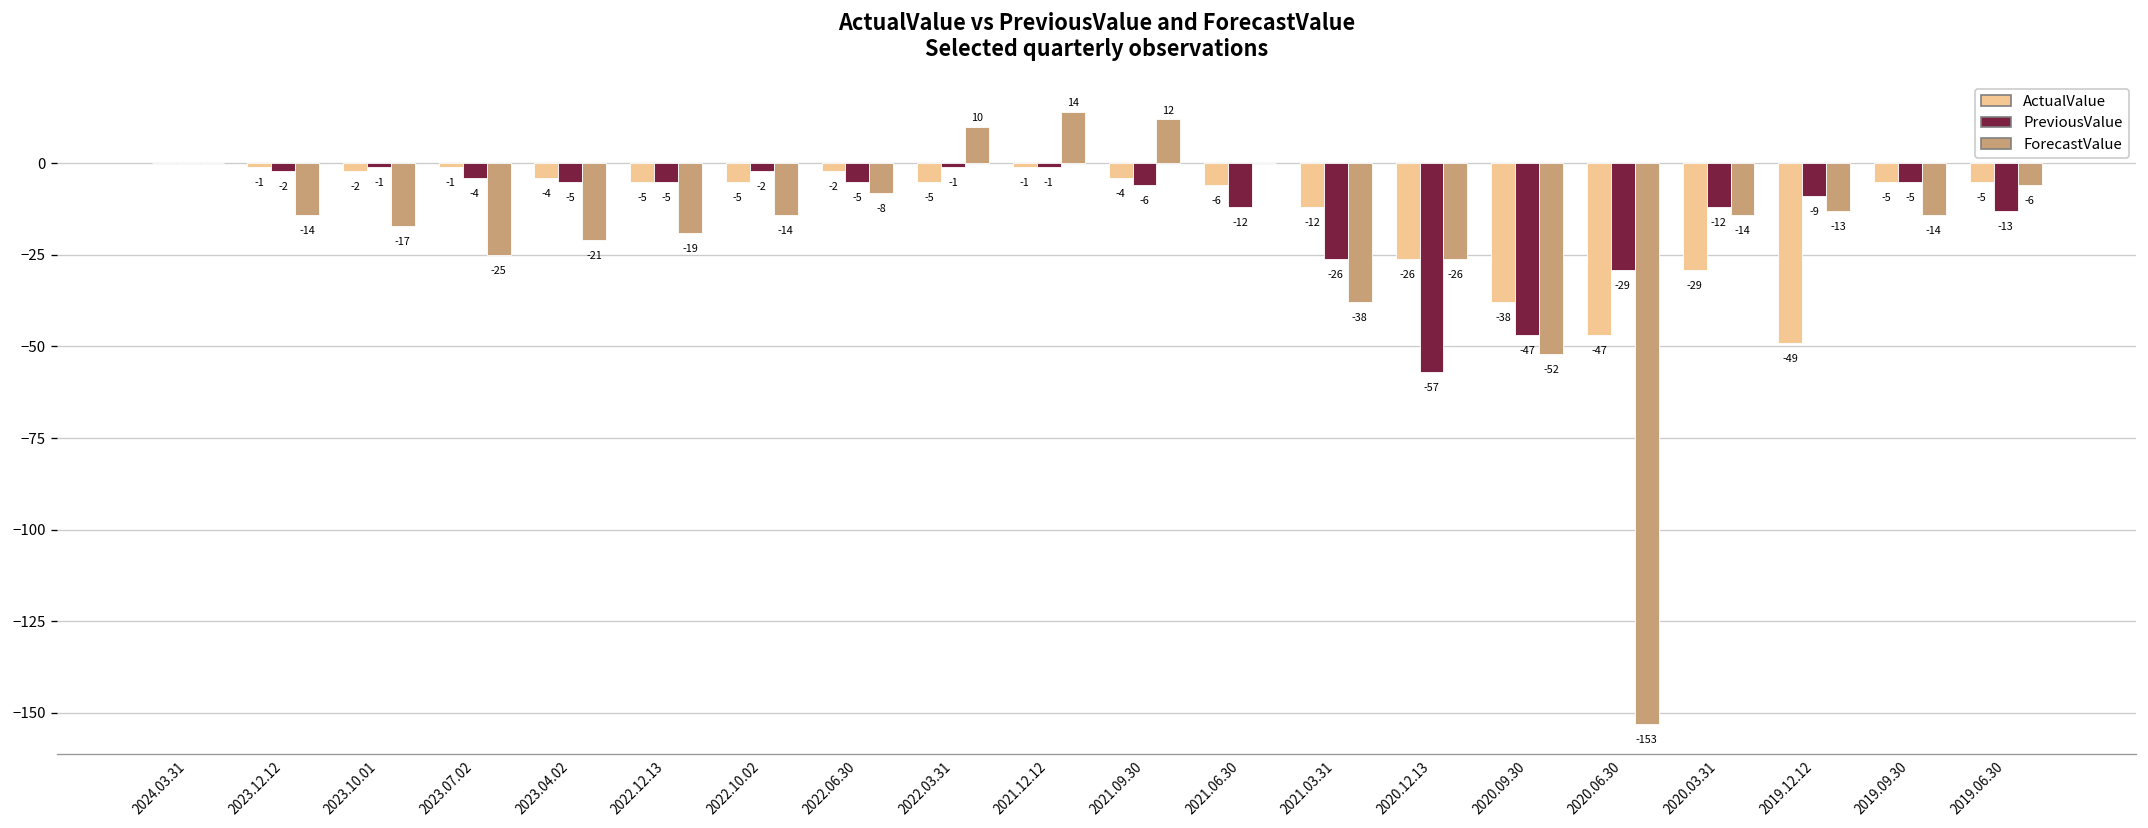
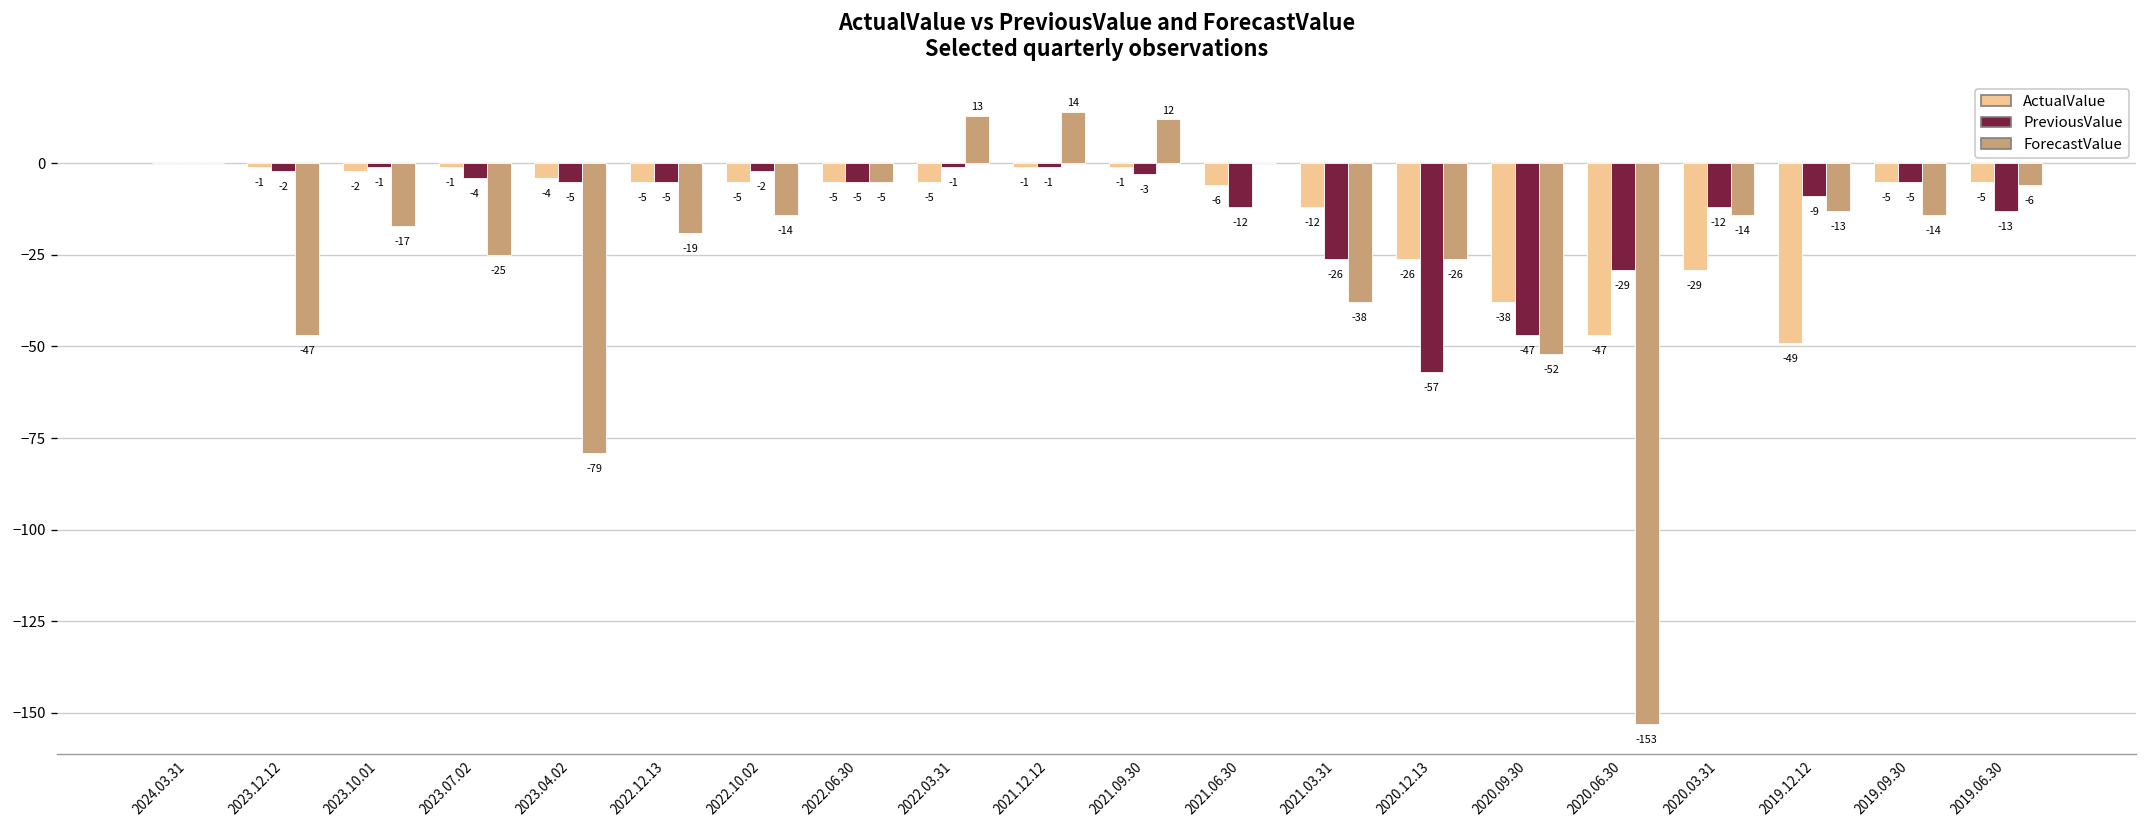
ForecastValue, 2023.12.12: -14 -> -47
ForecastValue, 2023.04.02: -21 -> -79
ActualValue, 2022.06.30: -2 -> -5
ForecastValue, 2022.06.30: -8 -> -5
ForecastValue, 2022.03.31: 10 -> 13
ActualValue, 2021.09.30: -4 -> -1
PreviousValue, 2021.09.30: -6 -> -3
